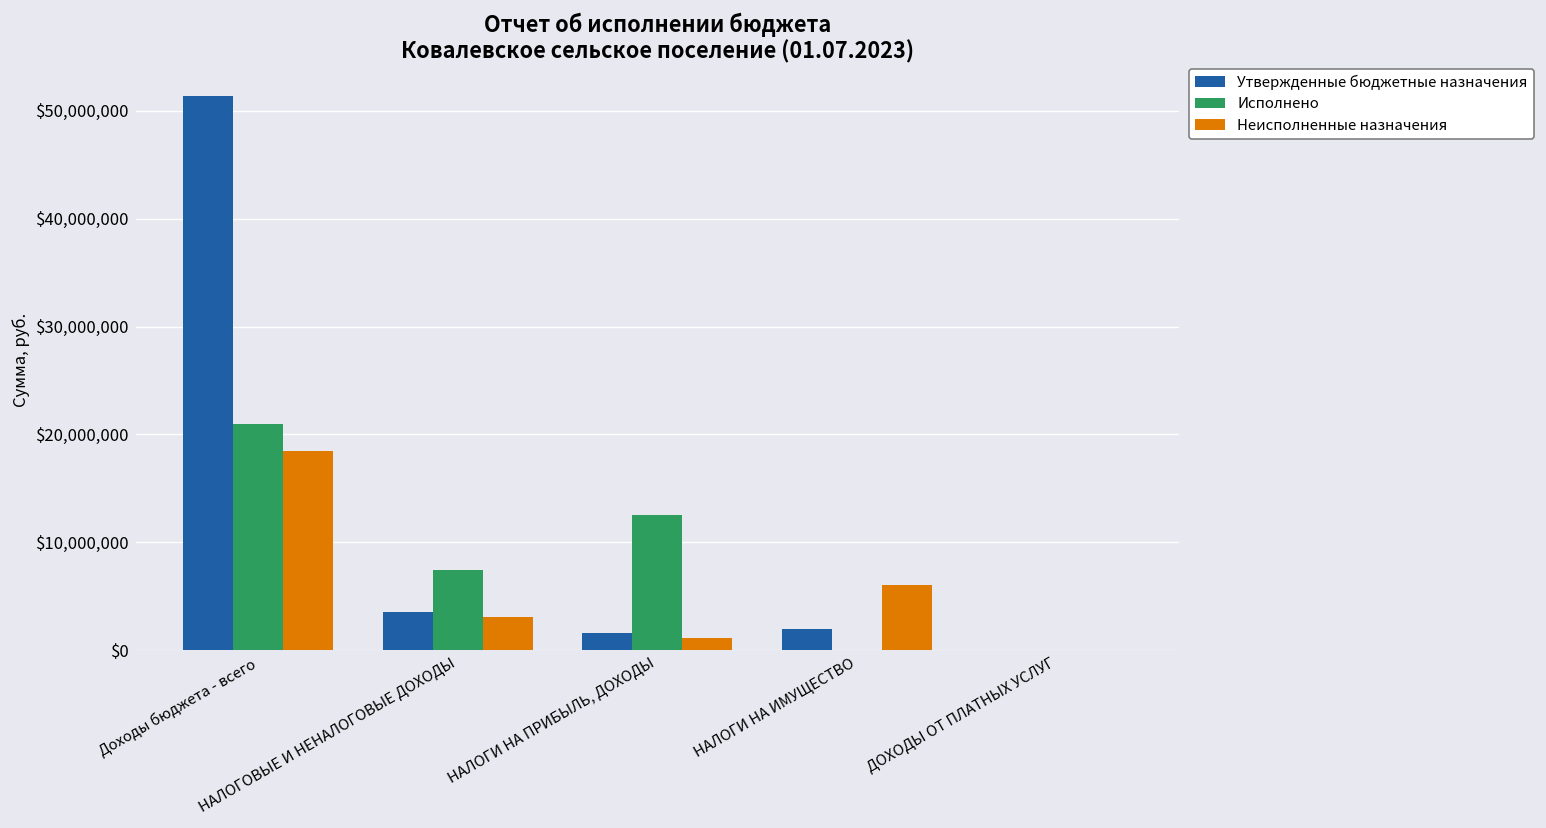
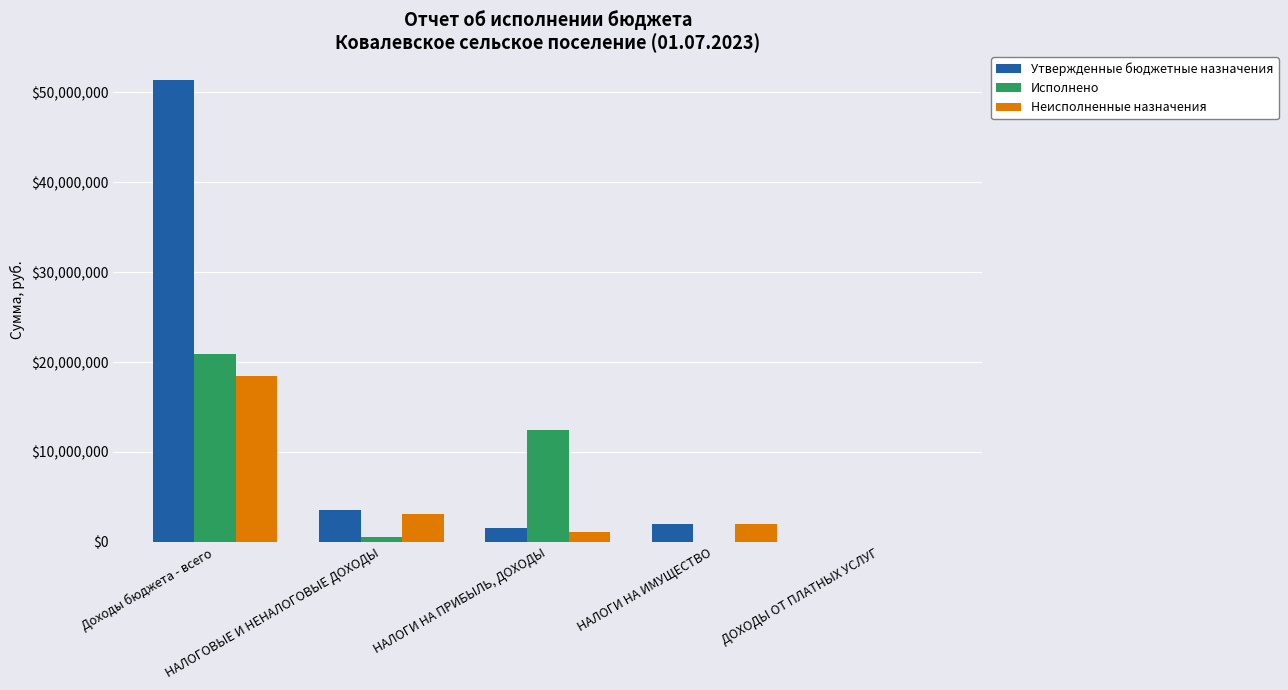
Исполнено, НАЛОГОВЫЕ И НЕНАЛОГОВЫЕ ДОХОДЫ: $7,000,000 -> $0
Неисполненные назначения, НАЛОГИ НА ИМУЩЕСТВО: $6,000,000 -> $2,000,000
